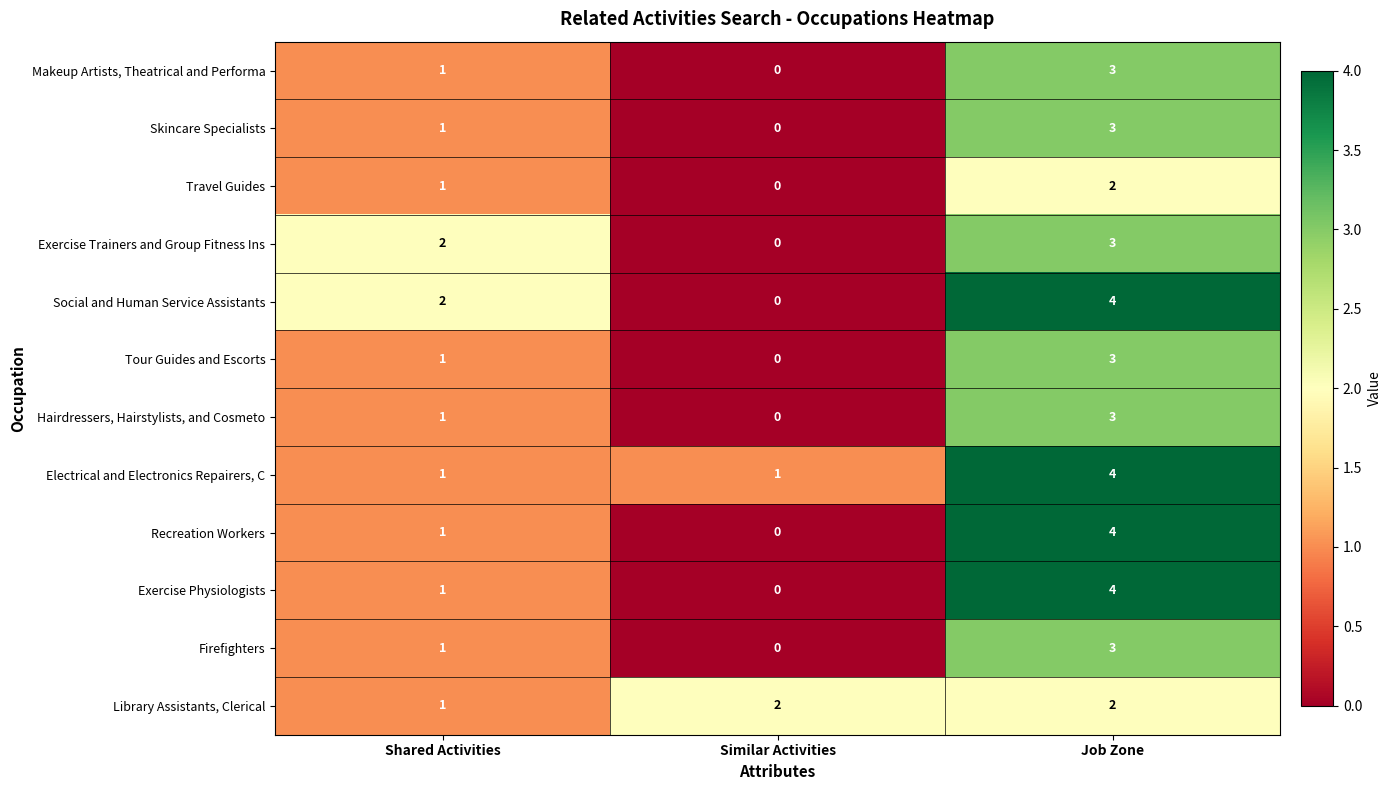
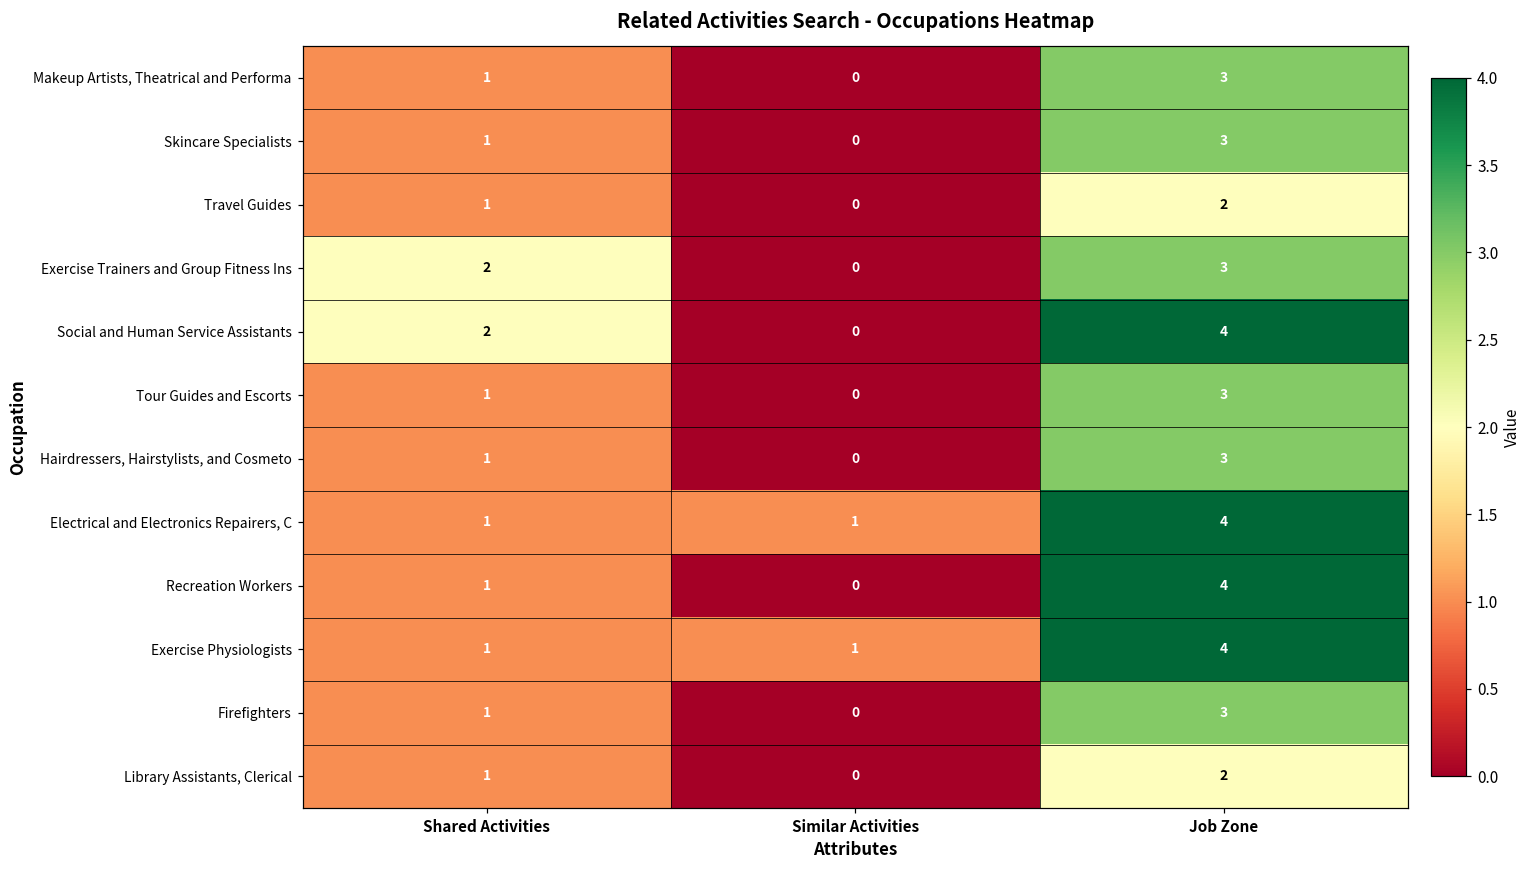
Exercise Physiologists, Similar Activities: 0 -> 1
Library Assistants, Clerical, Similar Activities: 2 -> 0
